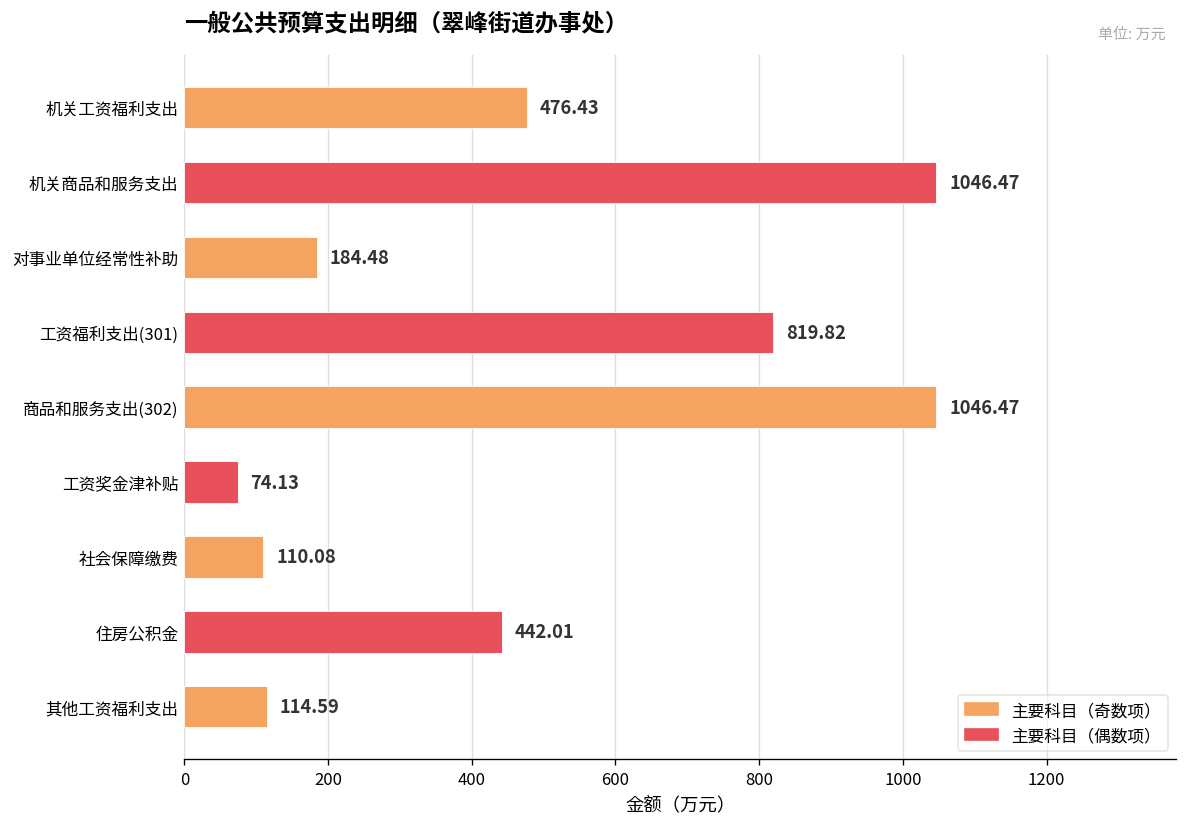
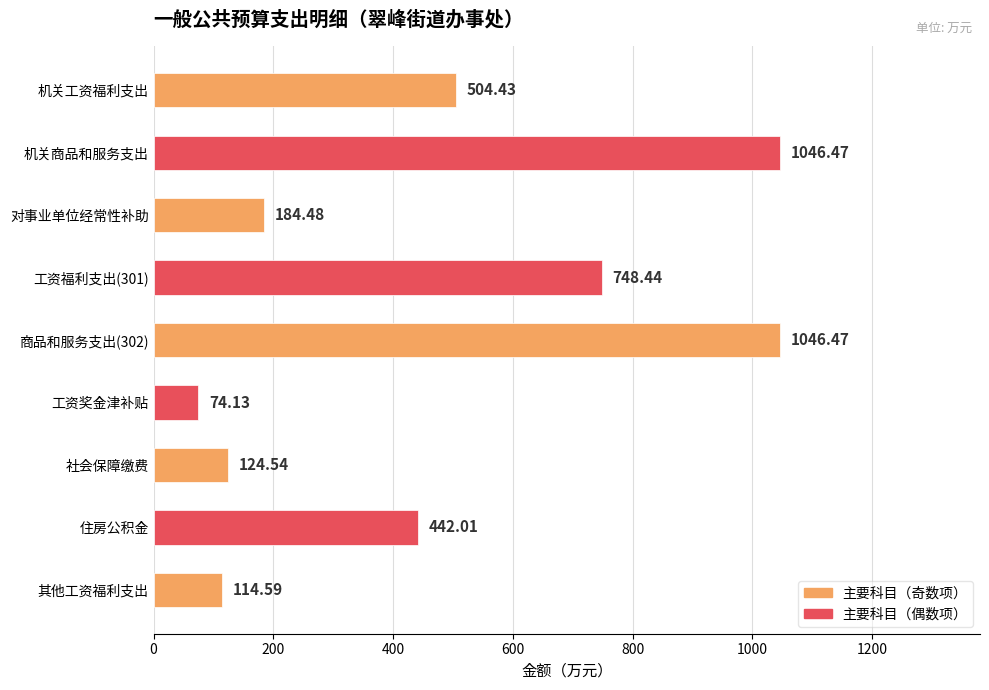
机关工资福利支出: 476.43 -> 504.43
工资福利支出(301): 819.82 -> 748.44
社会保障缴费: 110.08 -> 124.54
